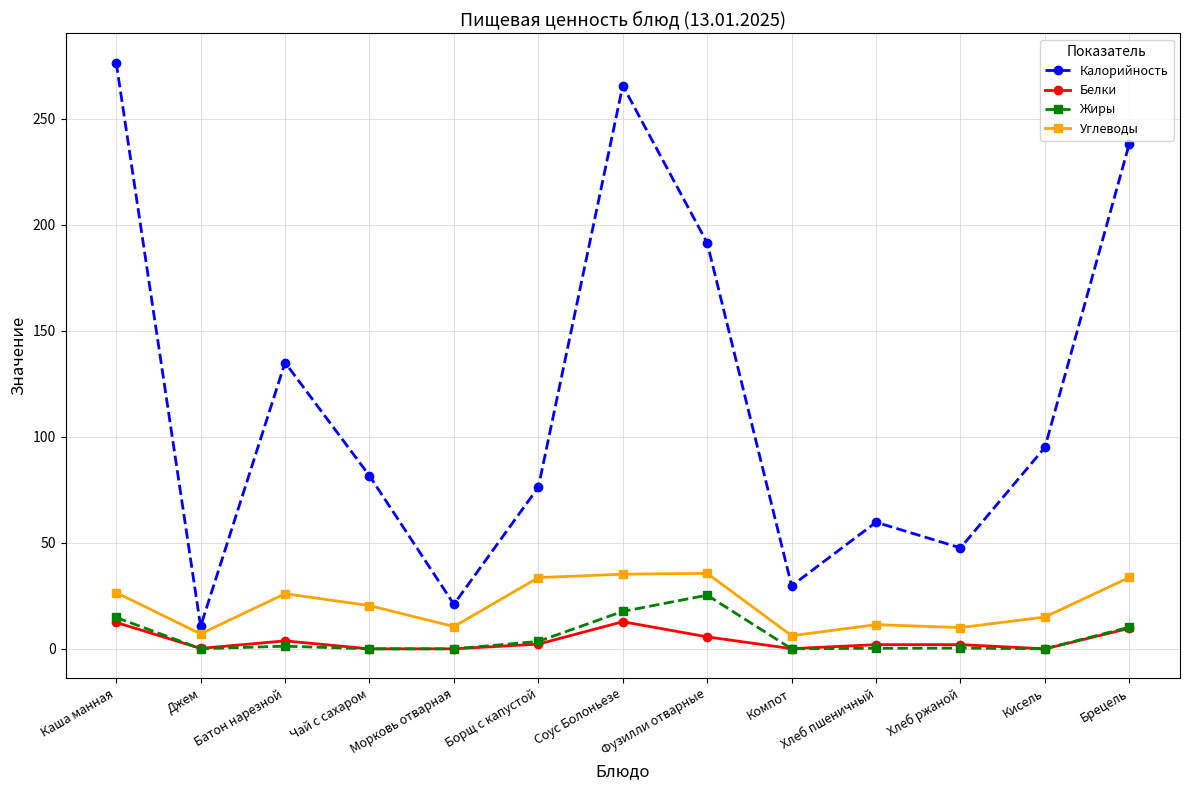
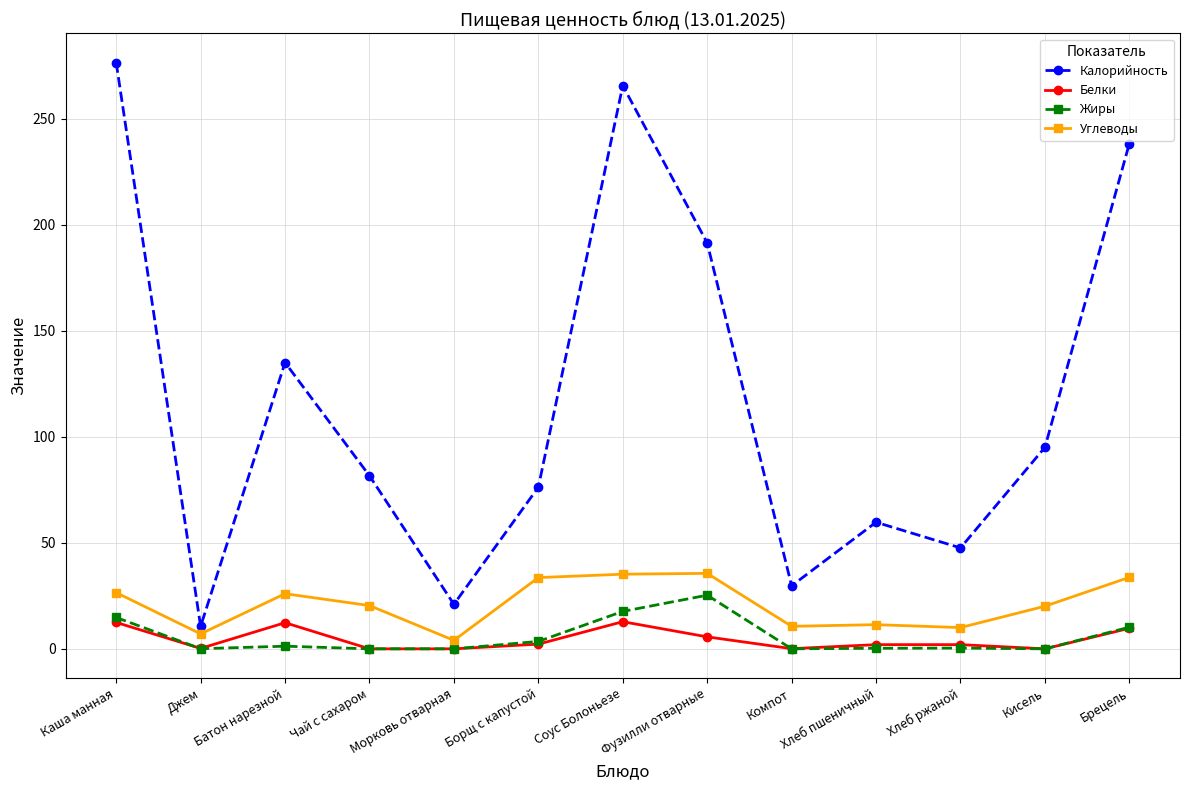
Белки, Батон нарезной: 4 -> 12
Углеводы, Морковь отварная: 11 -> 4
Углеводы, Компот: 6 -> 11
Углеводы, Кисель: 15 -> 20
